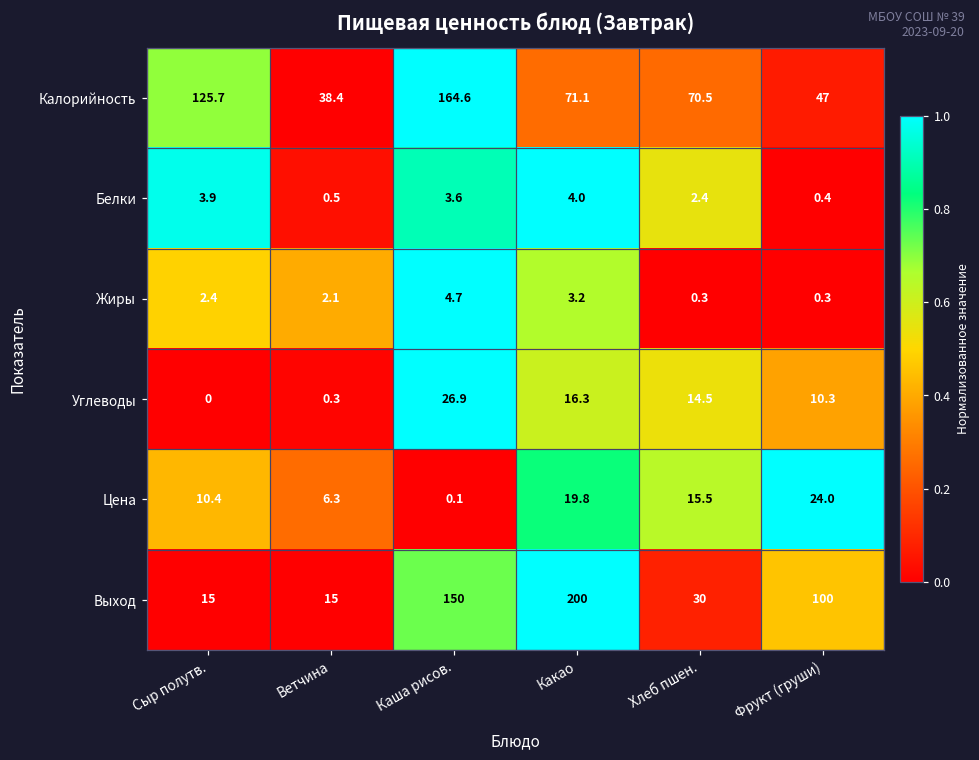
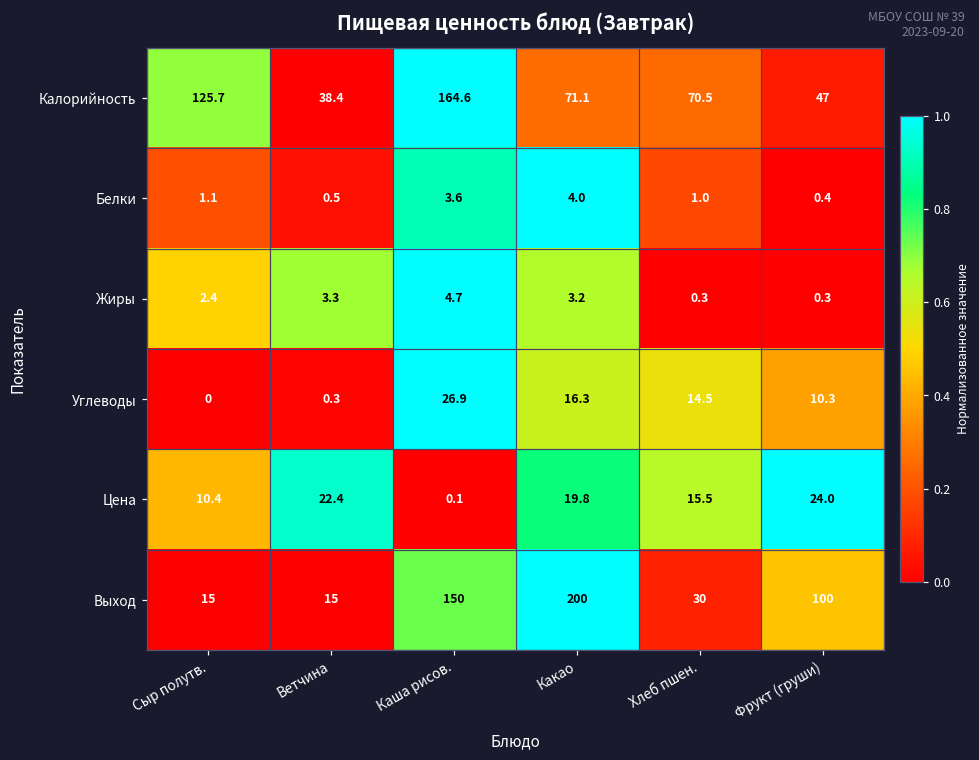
Белки, Сыр полутв.: 3.9 -> 1.1
Белки, Хлеб пшен.: 2.4 -> 1.0
Жиры, Ветчина: 2.1 -> 3.3
Цена, Ветчина: 6.3 -> 22.4
